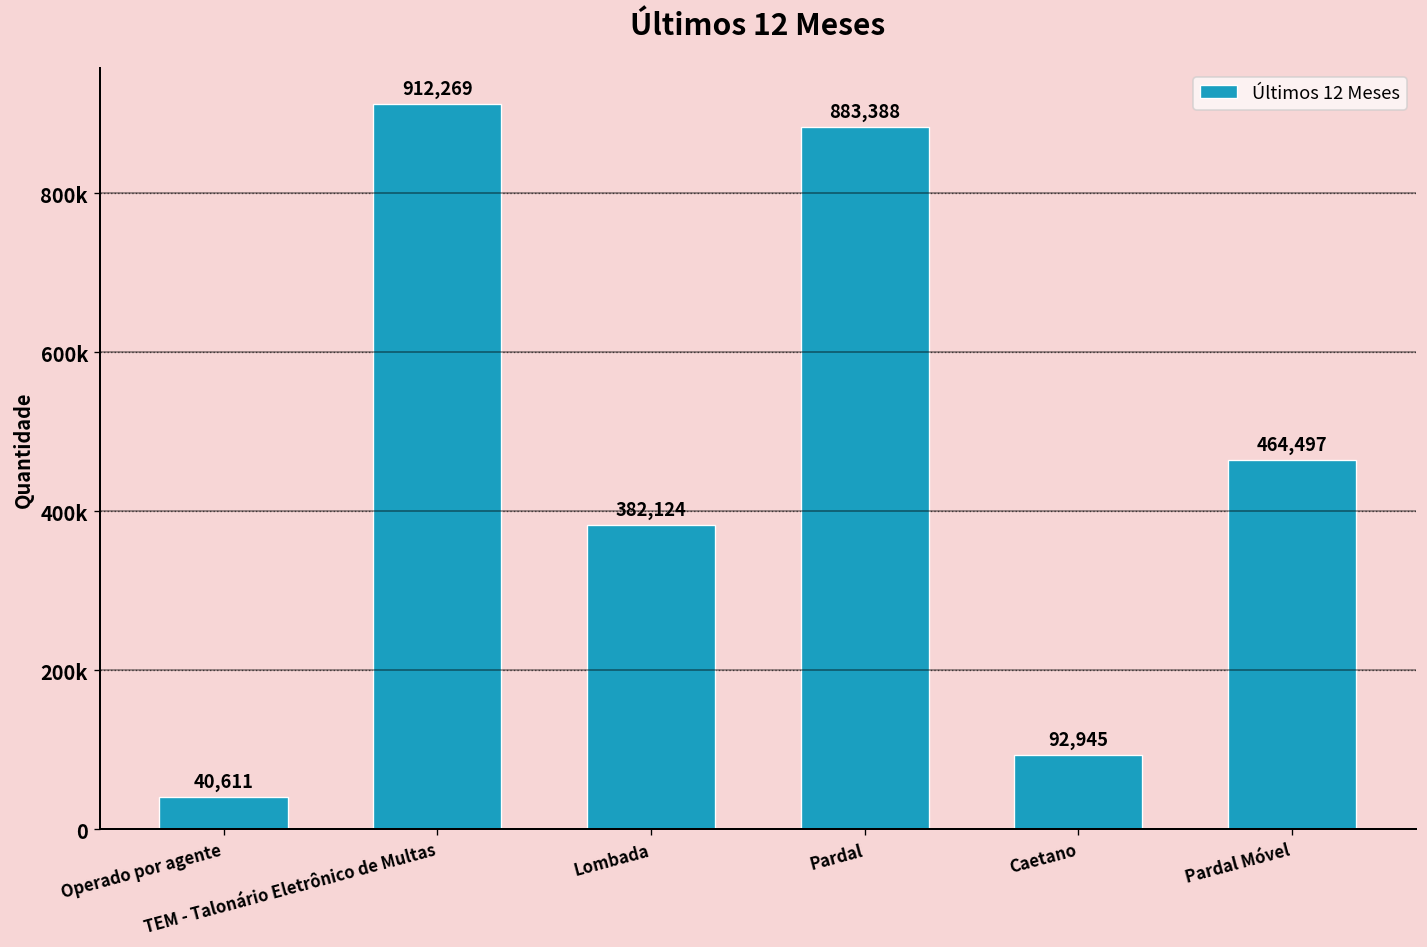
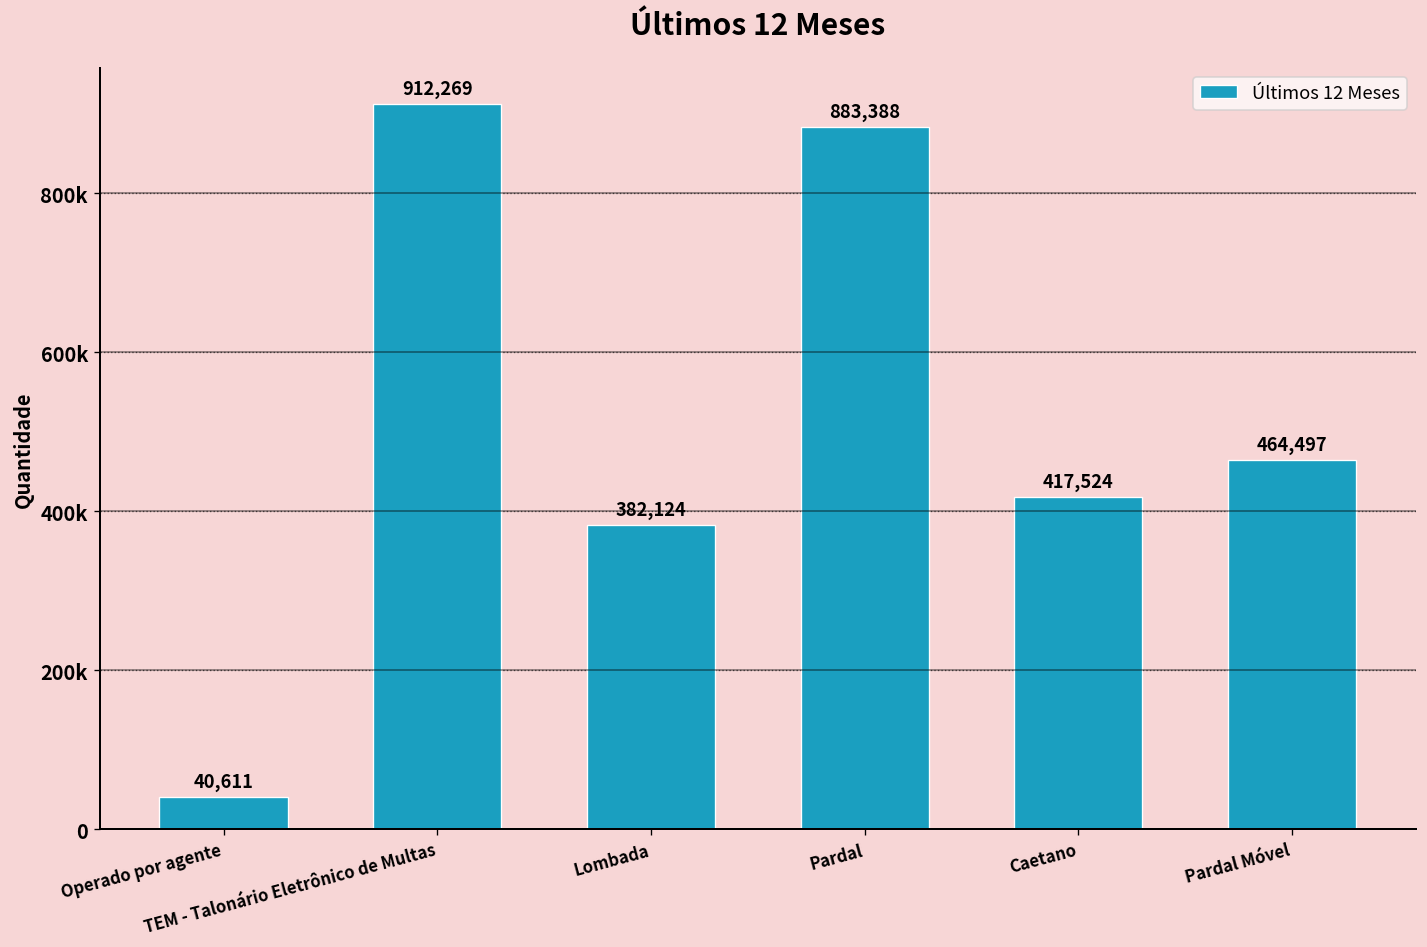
Caetano: 92,945 -> 417,524
